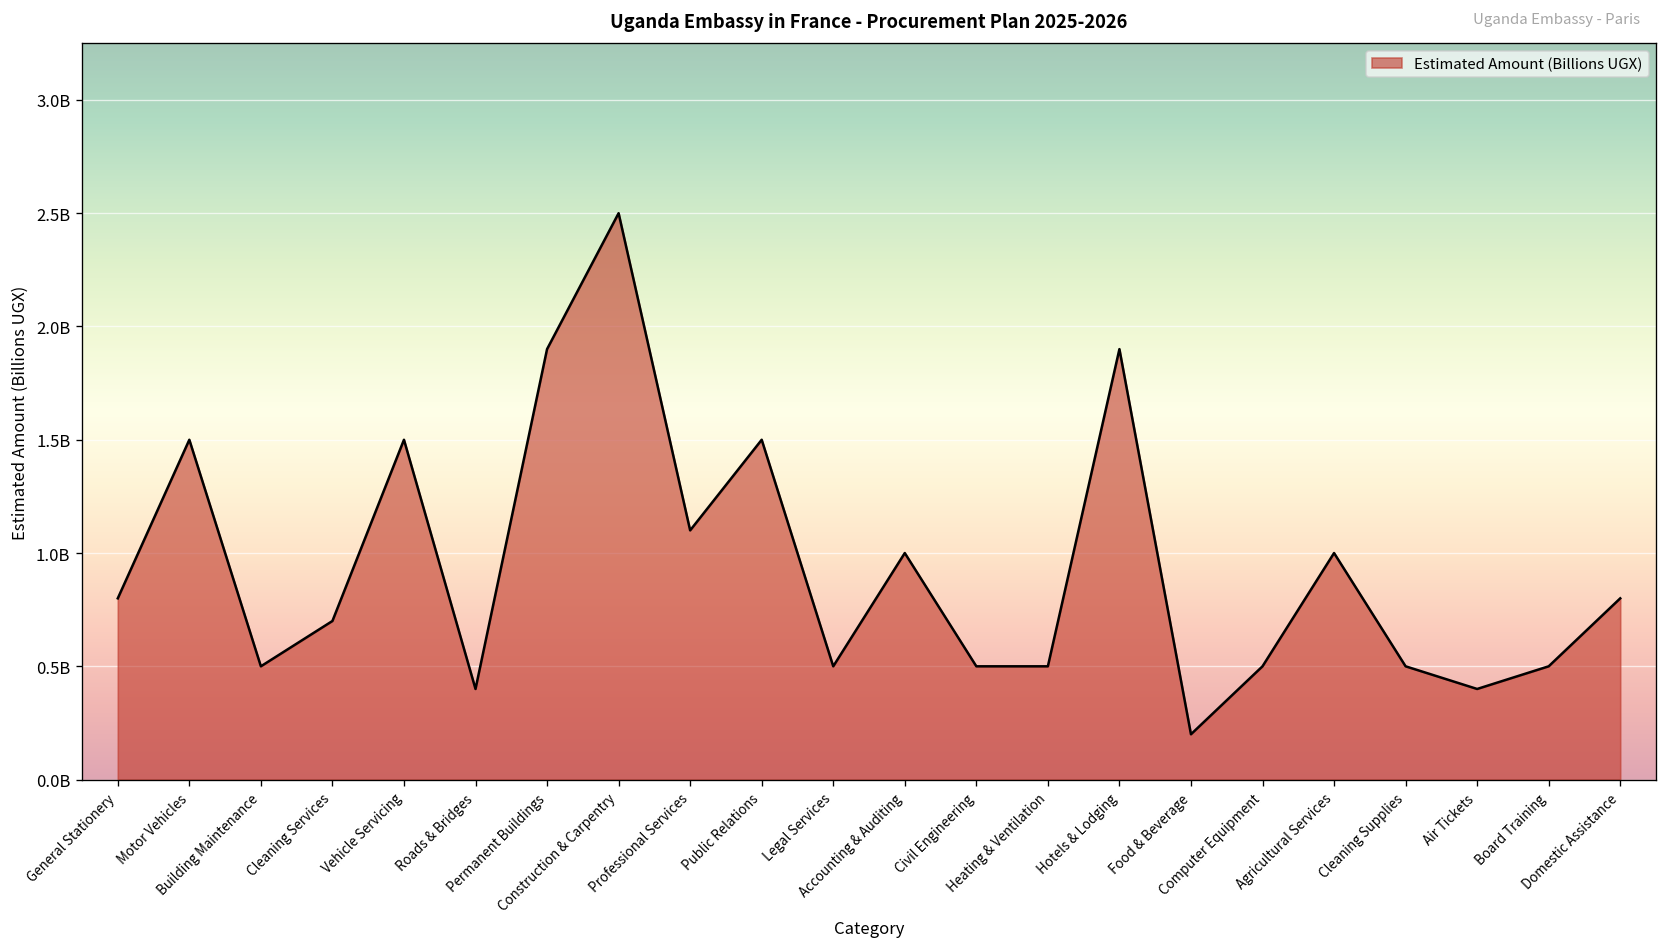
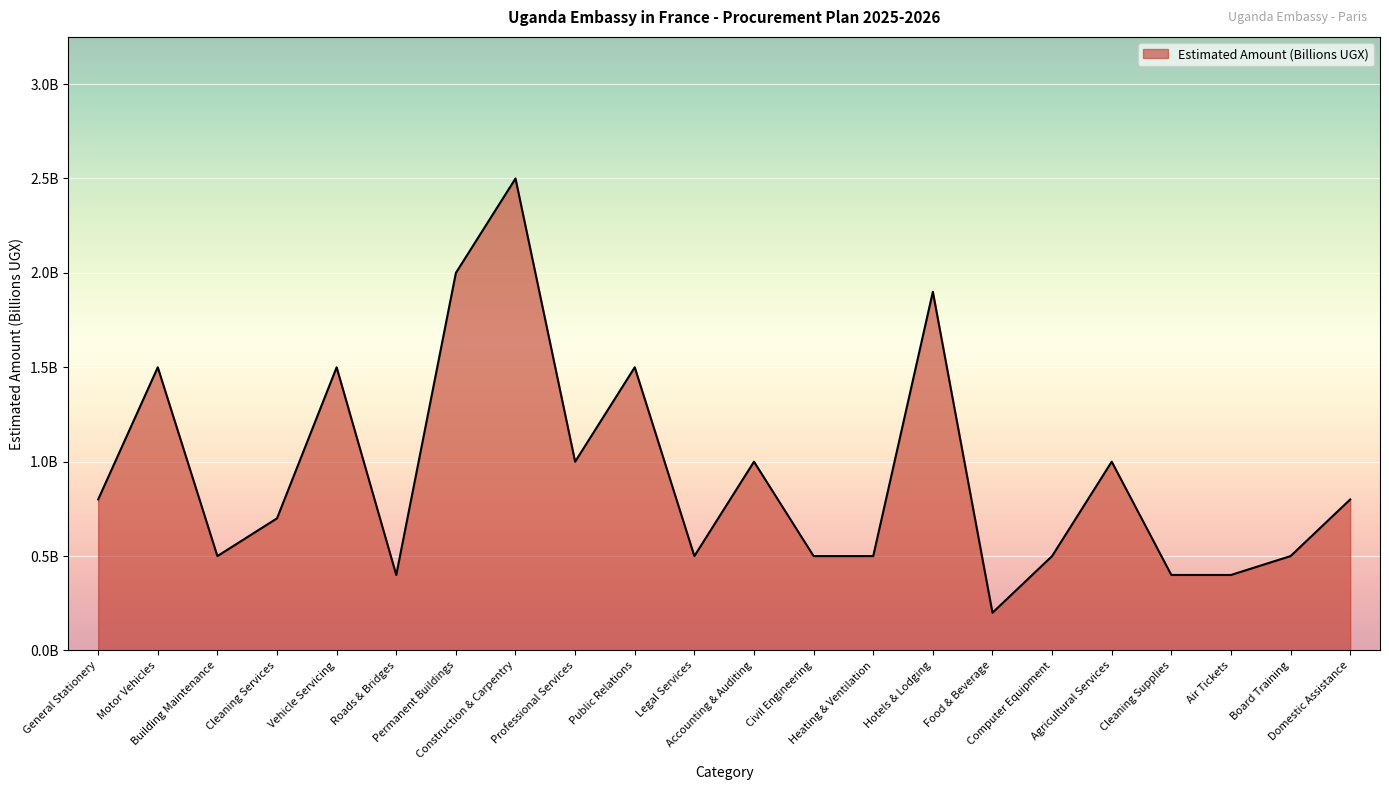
Permanent Buildings: 1900000000 -> 2000000000
Professional Services: 1100000000 -> 1000000000
Cleaning Supplies: 500000000 -> 400000000
